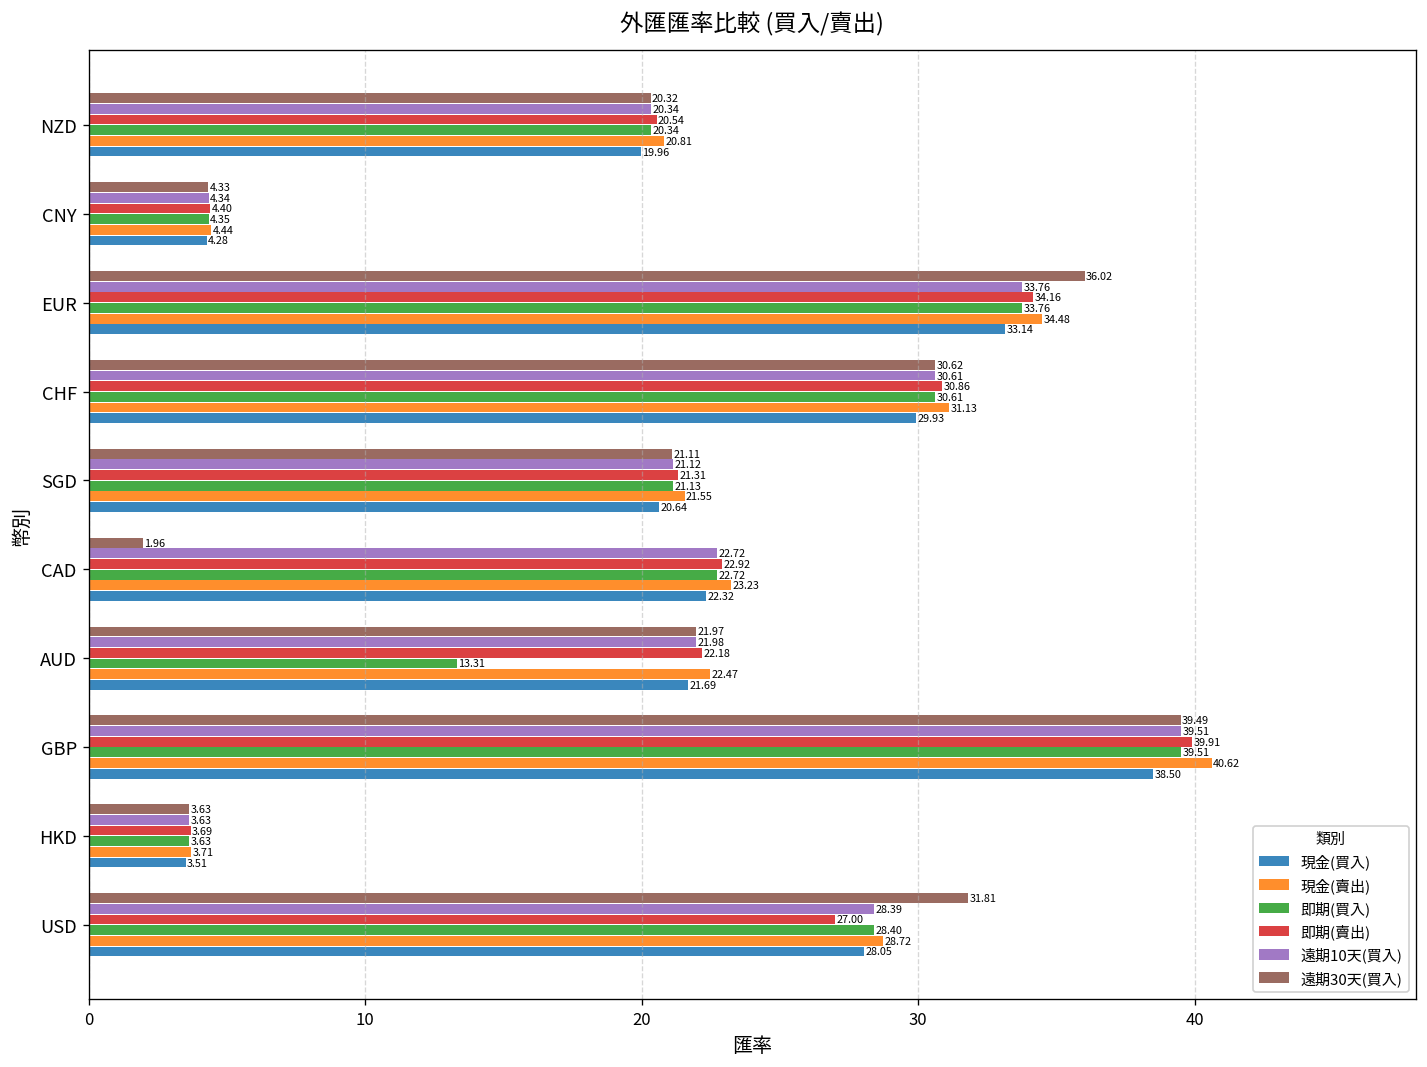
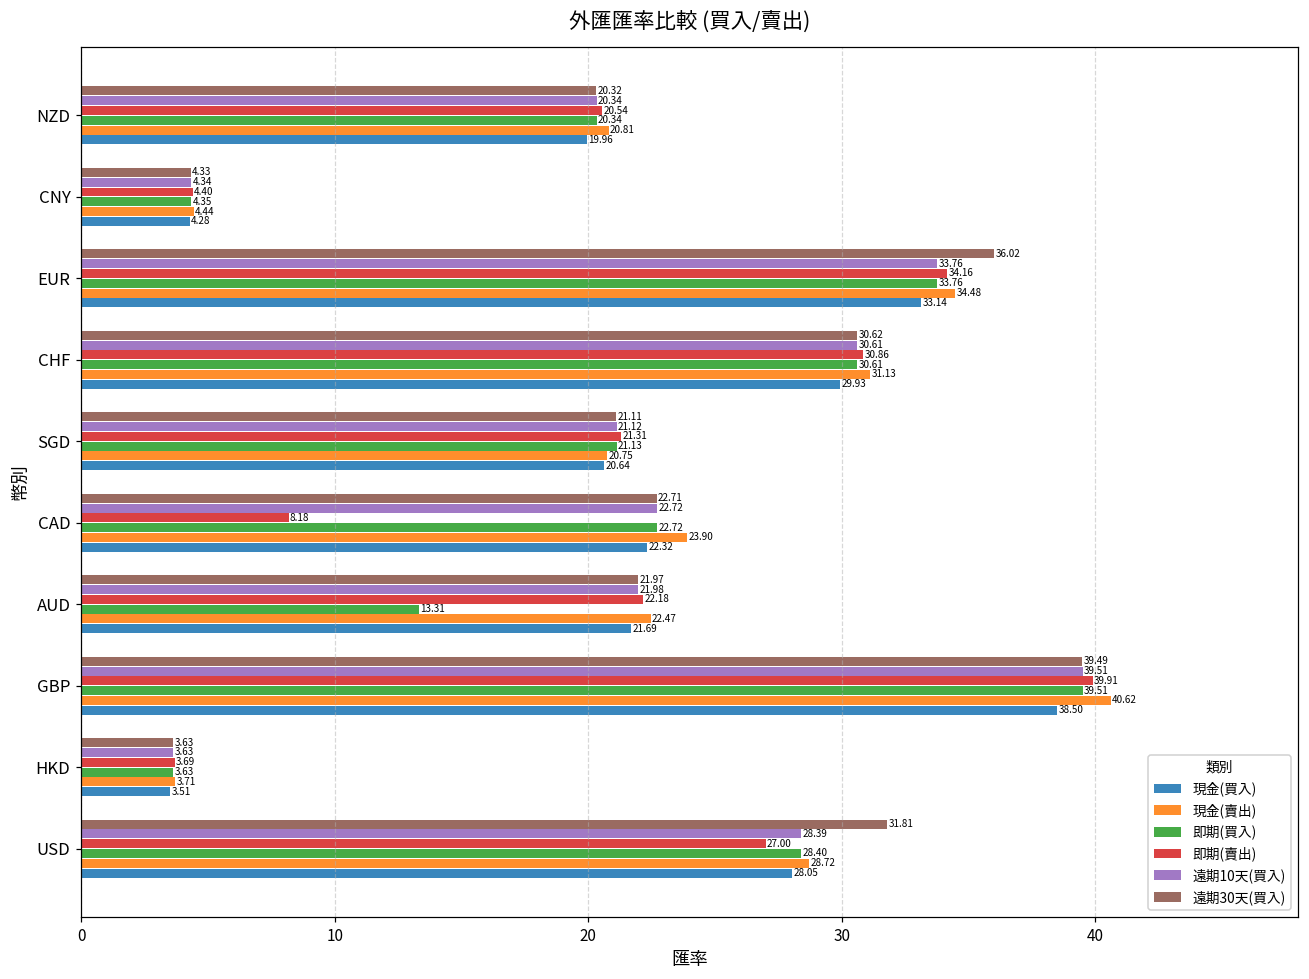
現金(賣出), SGD: 21.55 -> 20.75
遠期30天(買入), CAD: 1.96 -> 22.71
即期(賣出), CAD: 22.92 -> 8.18
現金(賣出), CAD: 23.23 -> 23.90
